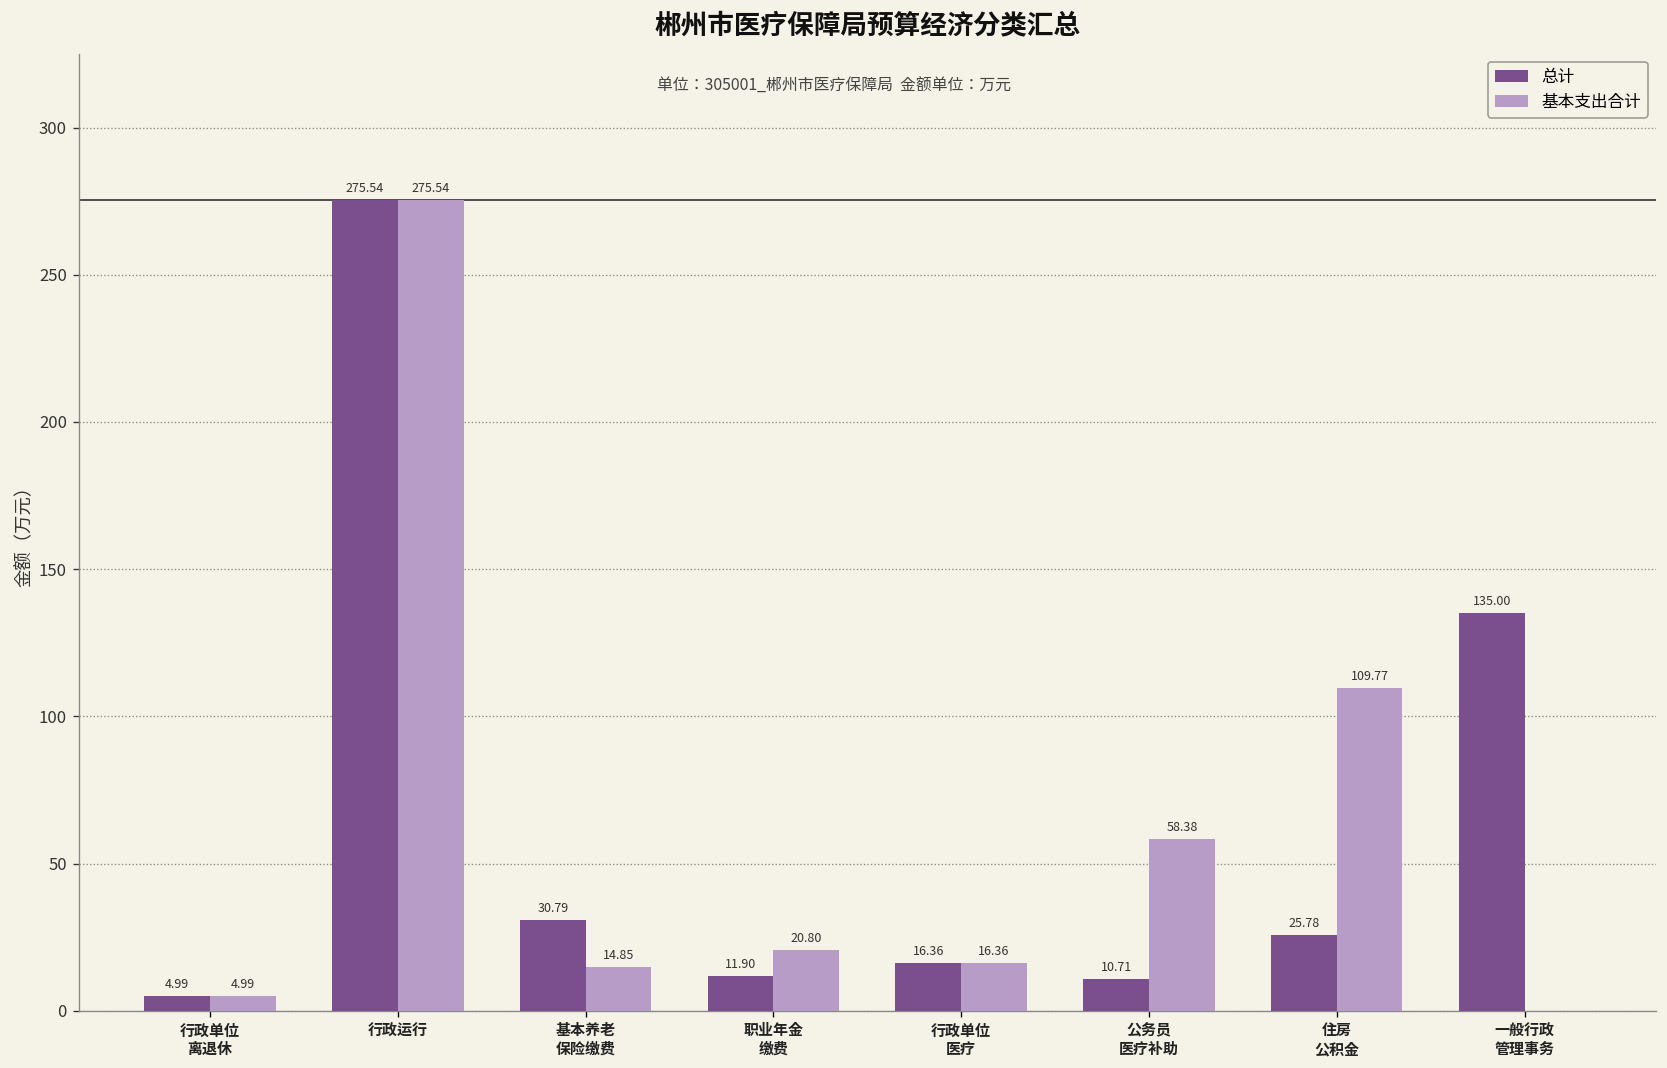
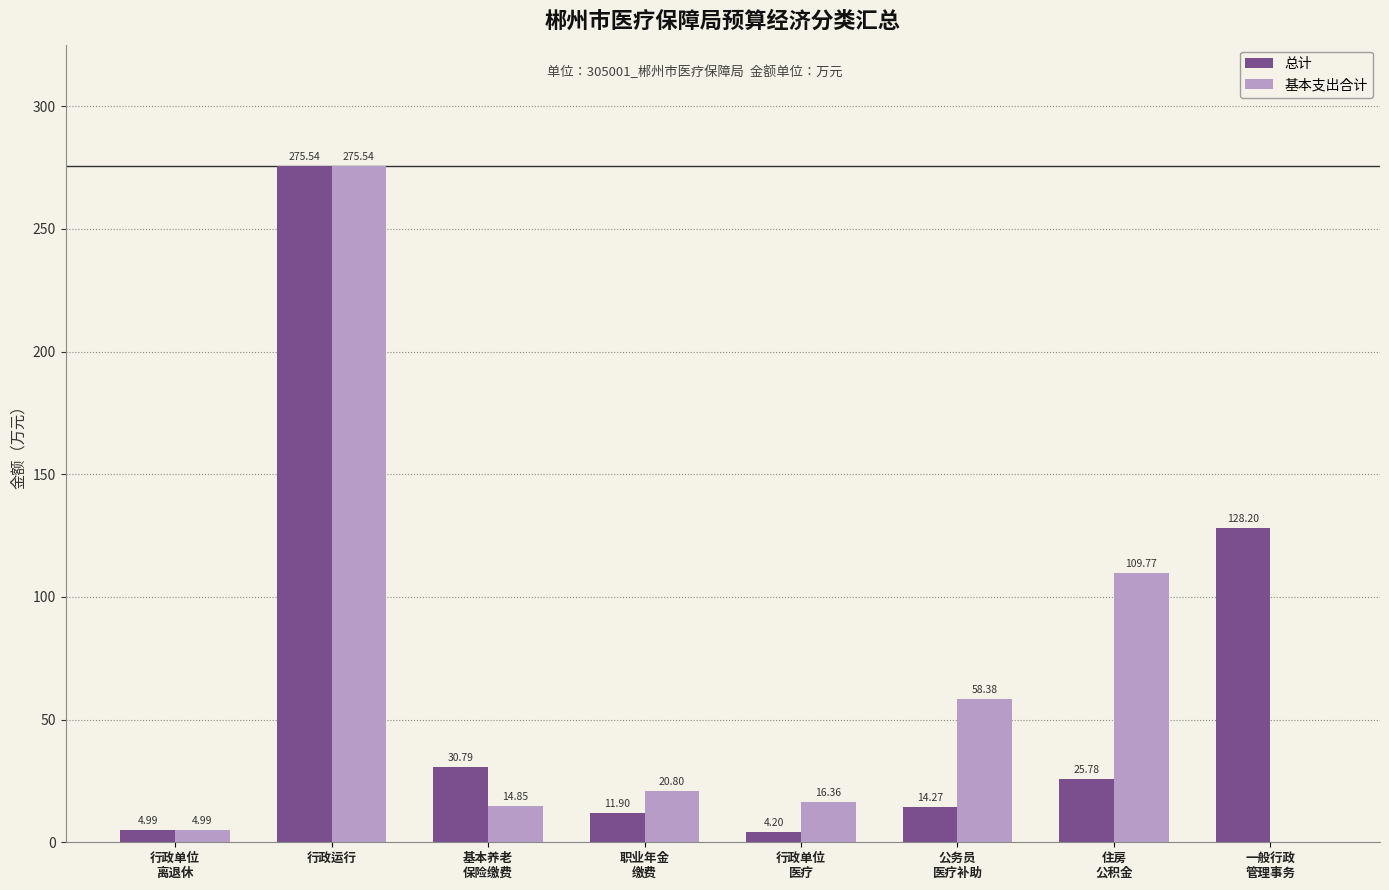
总计, 行政单位 医疗: 16.36 -> 4.20
总计, 公务员 医疗补助: 10.71 -> 14.27
总计, 一般行政 管理事务: 135.00 -> 128.20
